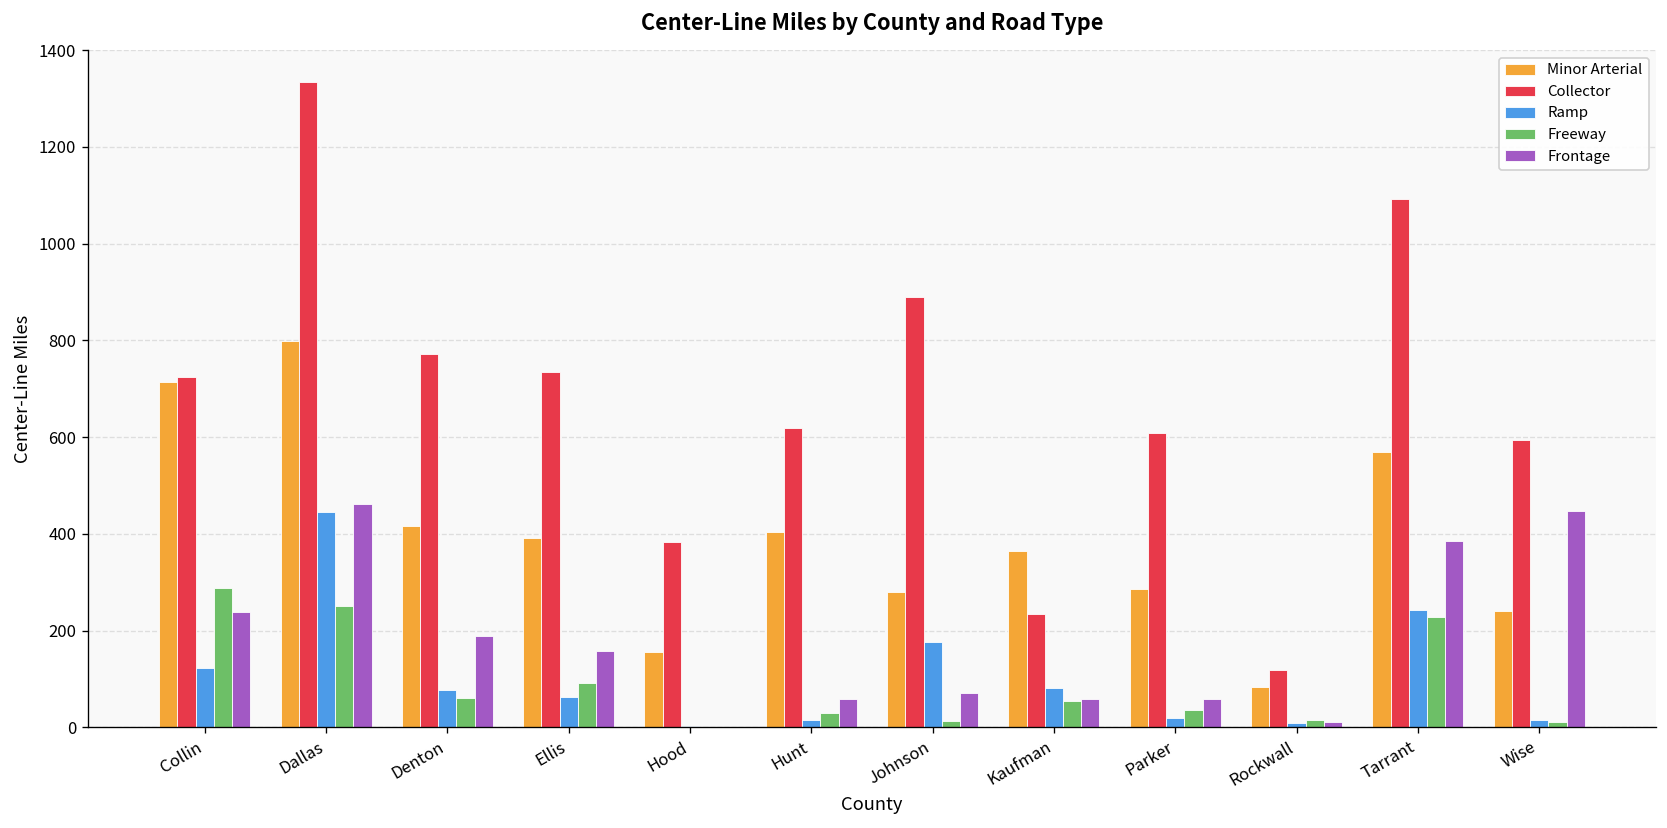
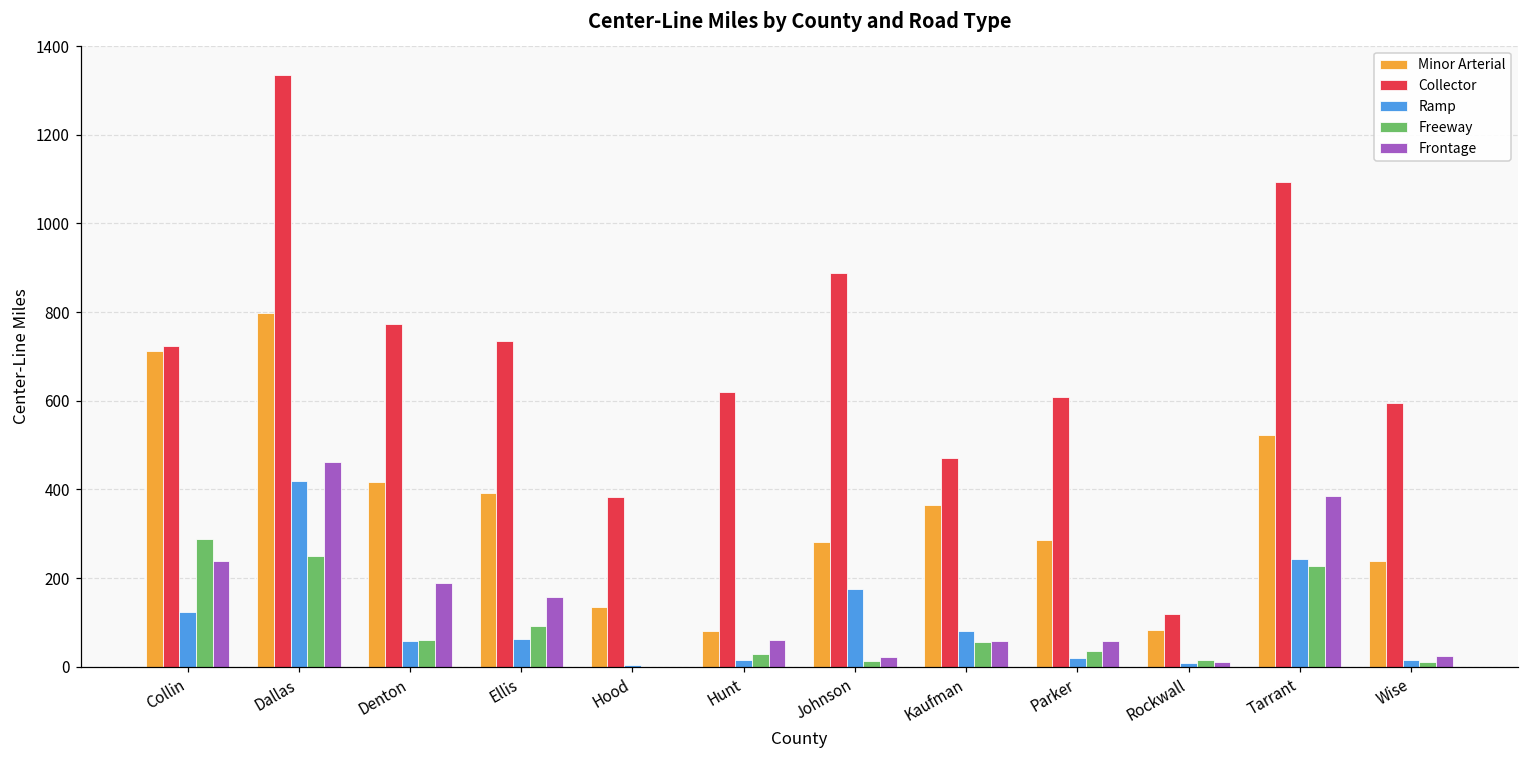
Ramp, Dallas: 440 -> 420
Ramp, Denton: 80 -> 60
Minor Arterial, Hood: 160 -> 130
Minor Arterial, Hunt: 400 -> 80
Frontage, Johnson: 70 -> 20
Collector, Kaufman: 230 -> 470
Minor Arterial, Tarrant: 570 -> 520
Frontage, Wise: 450 -> 20
